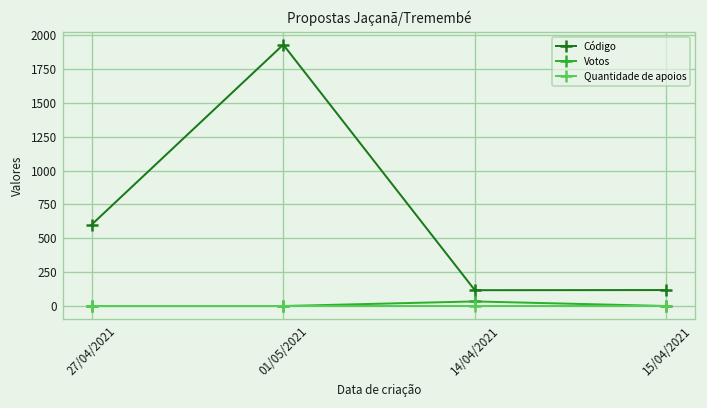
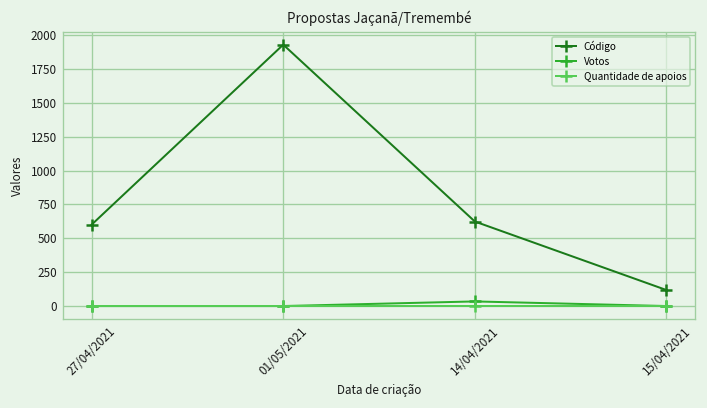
Código, 14/04/2021: 120 -> 620
